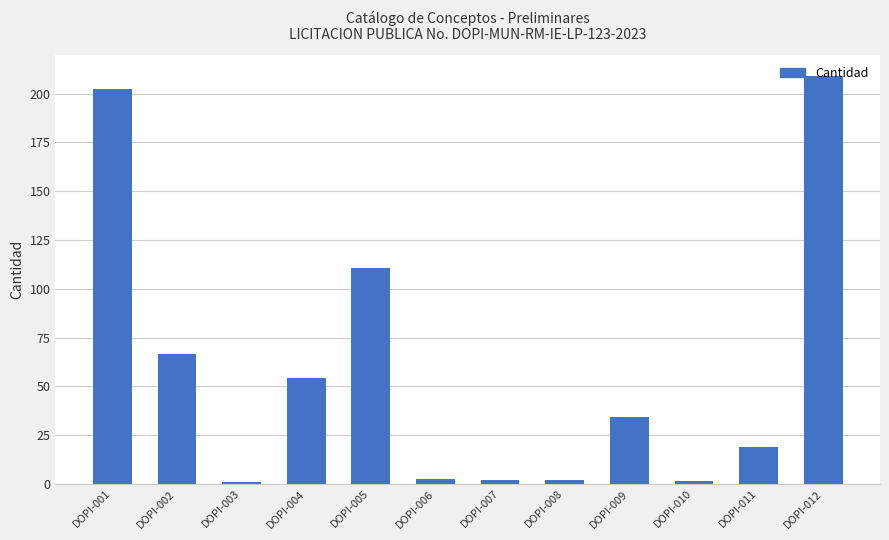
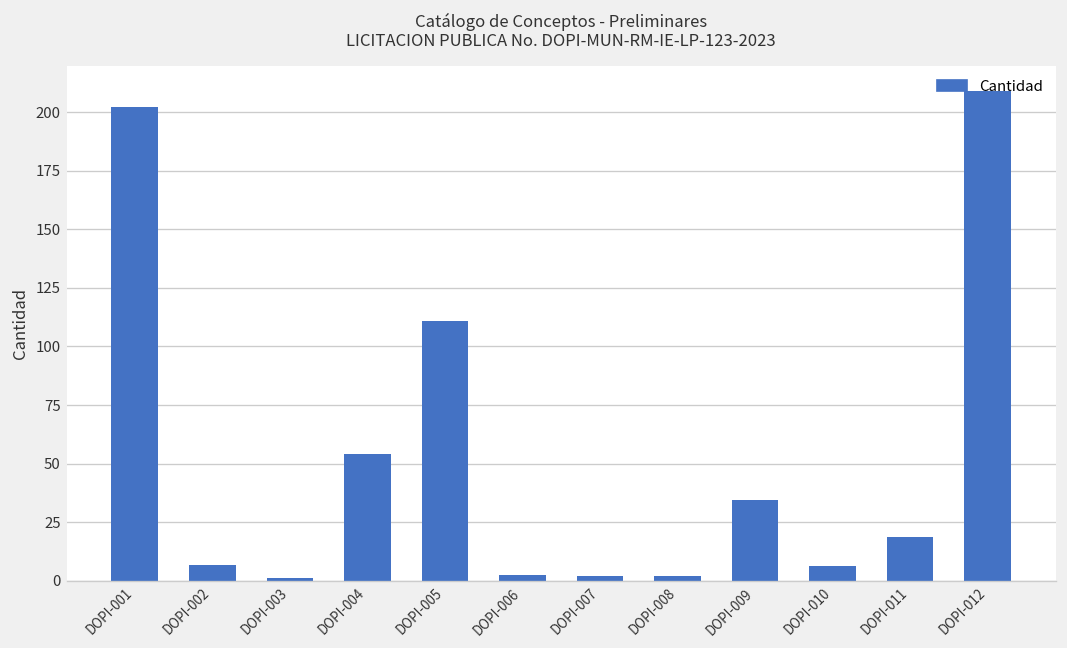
DOPI-002: 67 -> 7
DOPI-010: 1 -> 6
